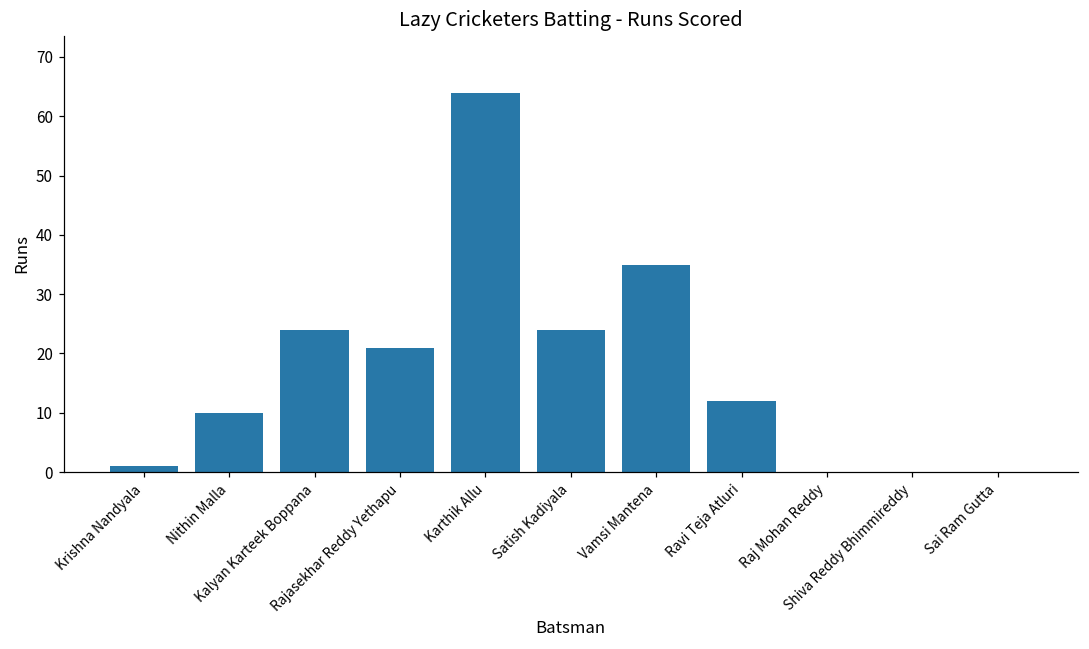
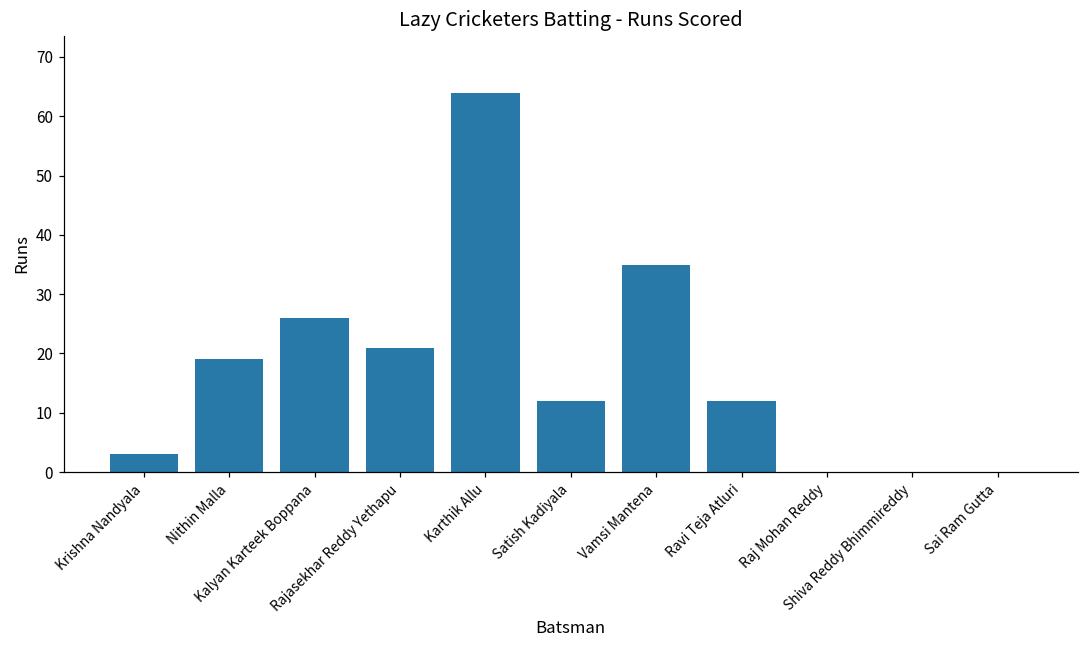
Krishna Nandyala: 1 -> 3
Nithin Malla: 10 -> 19
Kalyan Karteek Boppana: 24 -> 26
Satish Kadiyala: 24 -> 12
